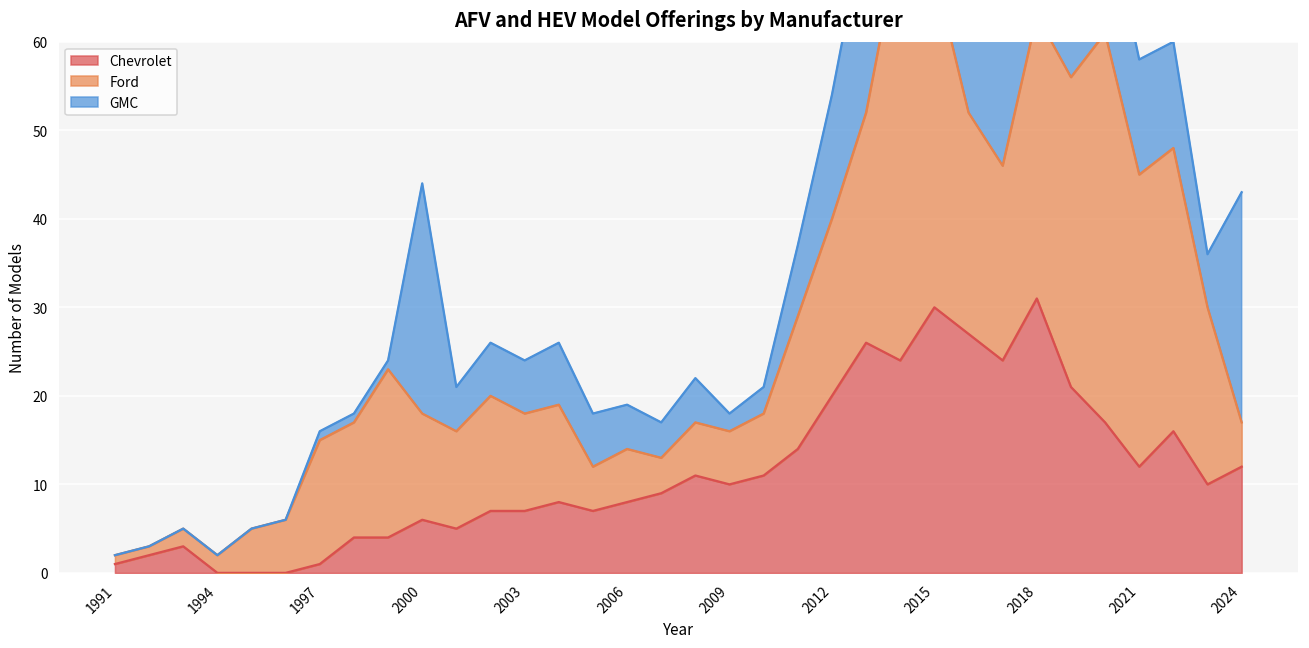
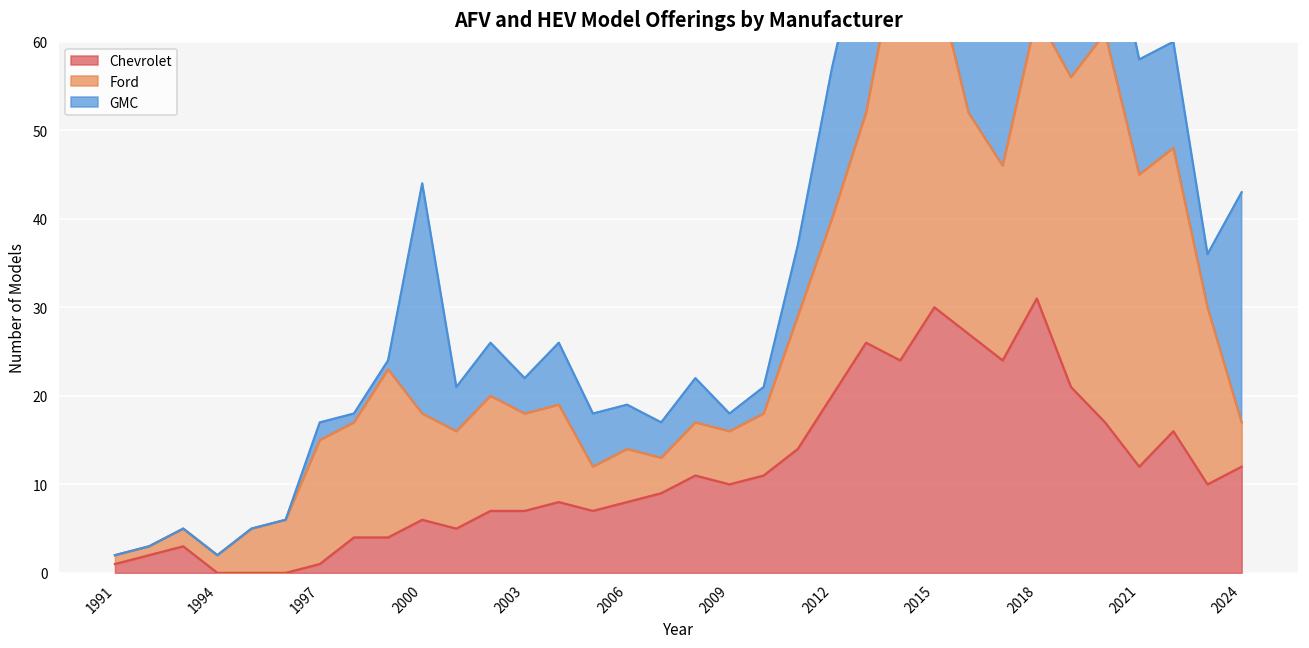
GMC, 1997: 1 -> 2
GMC, 2003: 6 -> 4
GMC, 2012: 14 -> 17
